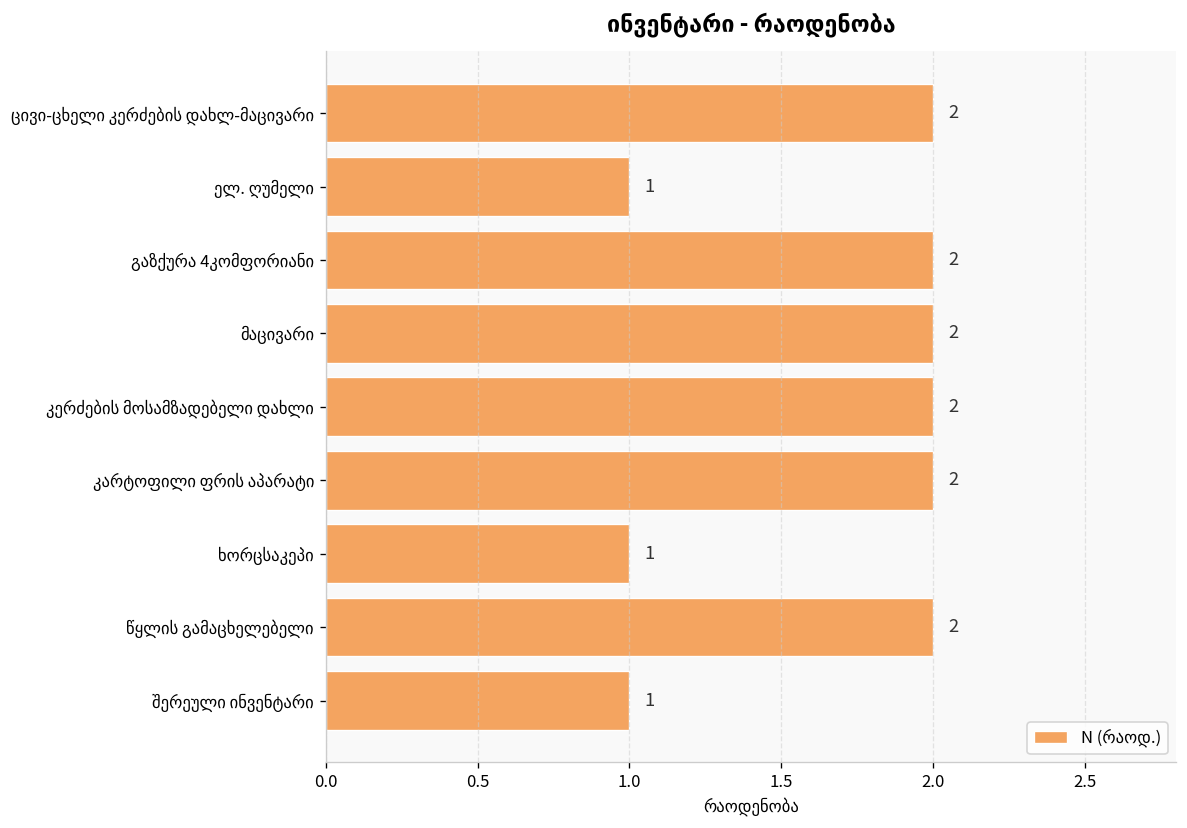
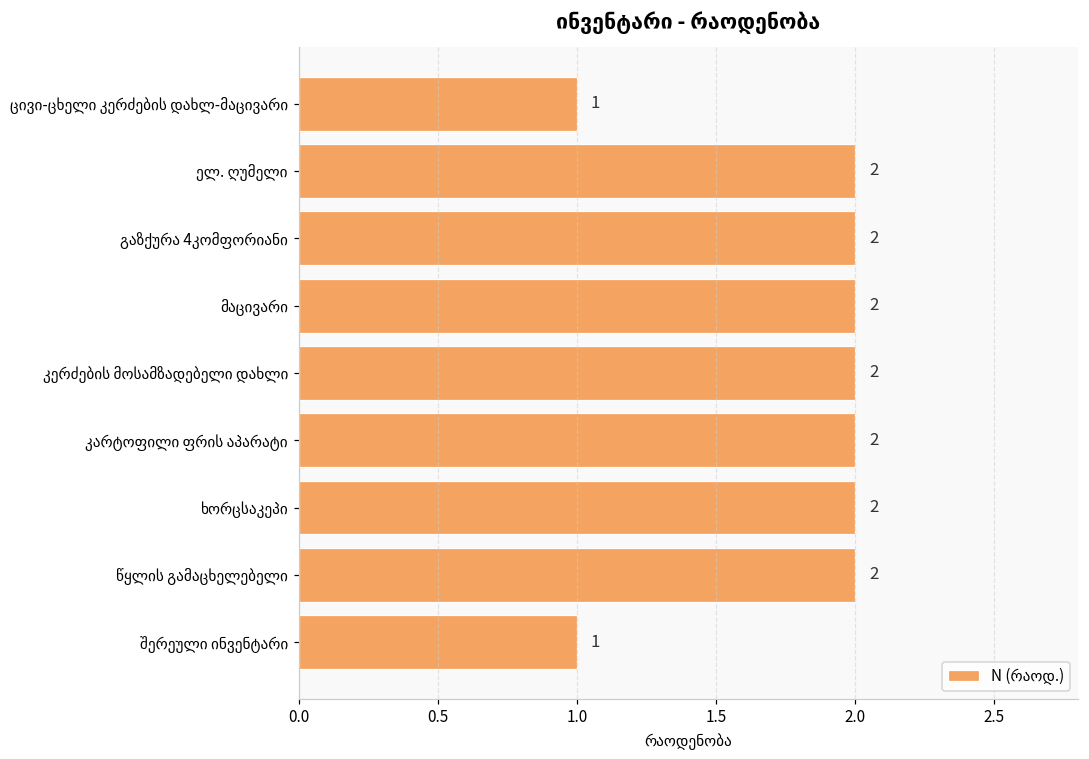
ცივი-ცხელი კერძების დახლ-მაცივარი: 2 -> 1
ელ. ღუმელი: 1 -> 2
ხორცსაკეპი: 1 -> 2
